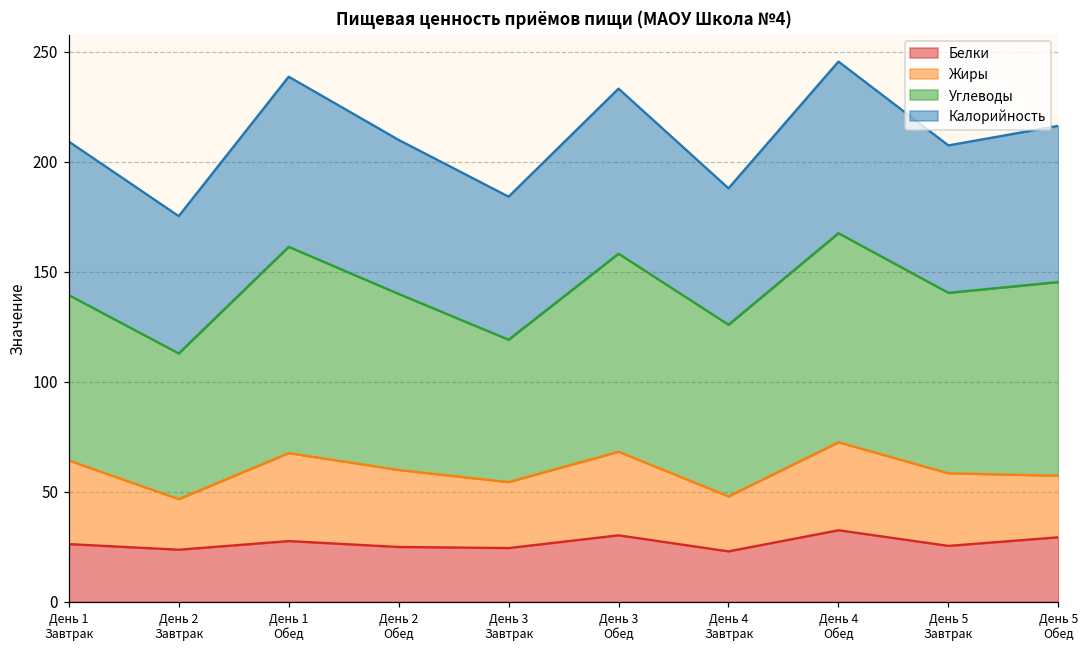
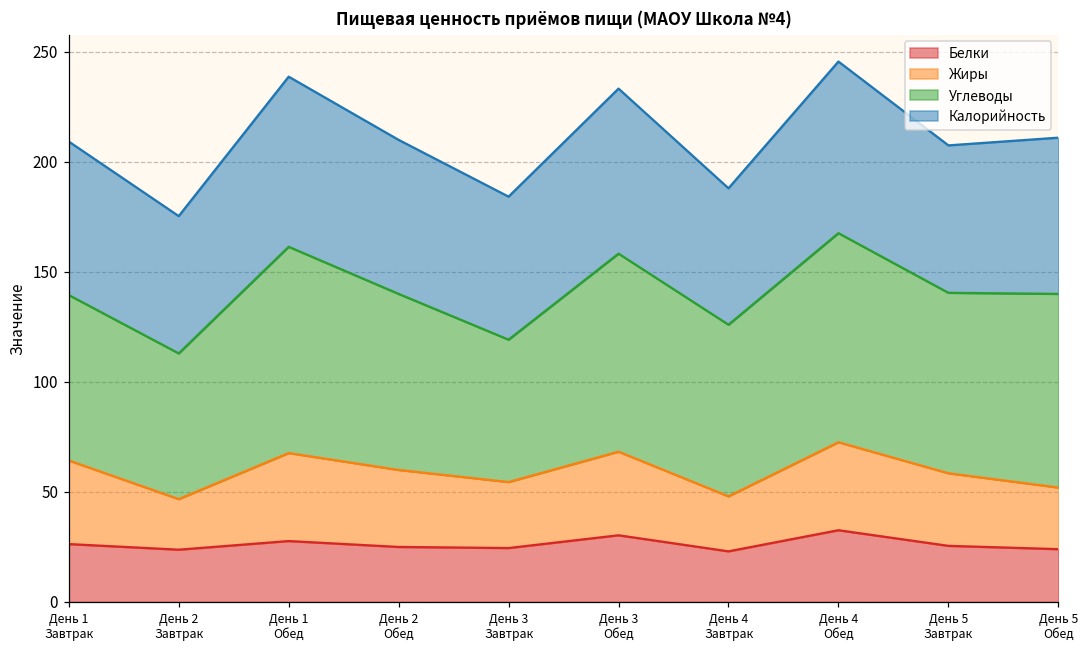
Белки, День 5 Обед: 29 -> 24
